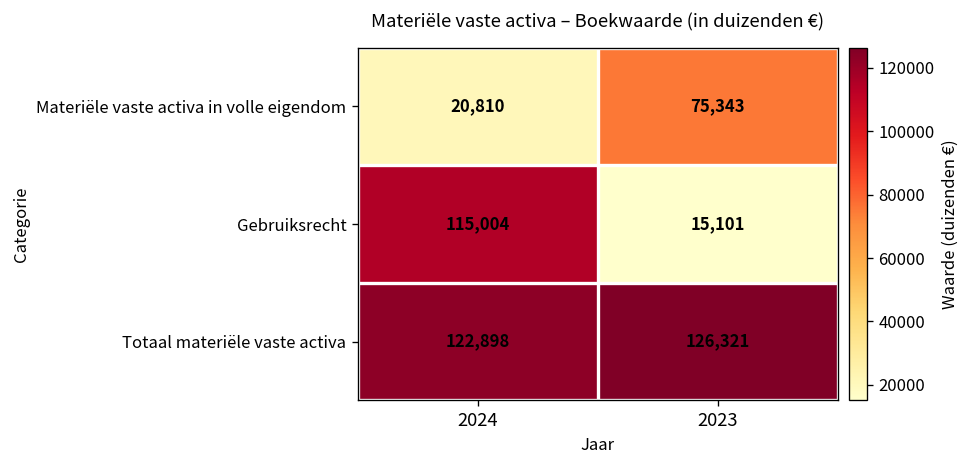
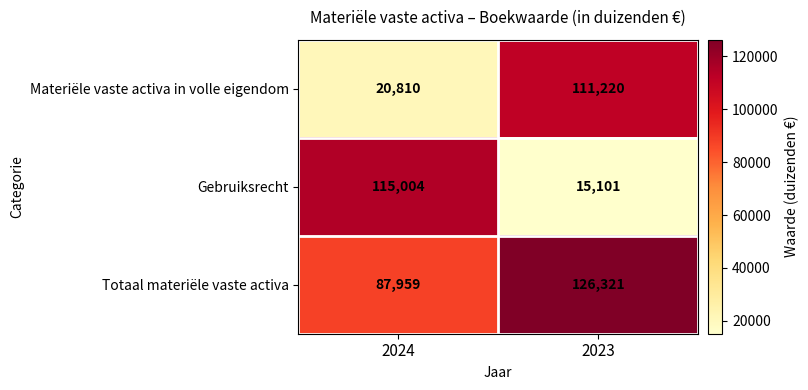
Materiële vaste activa in volle eigendom, 2023: 75,343 -> 111,220
Totaal materiële vaste activa, 2024: 122,898 -> 87,959
